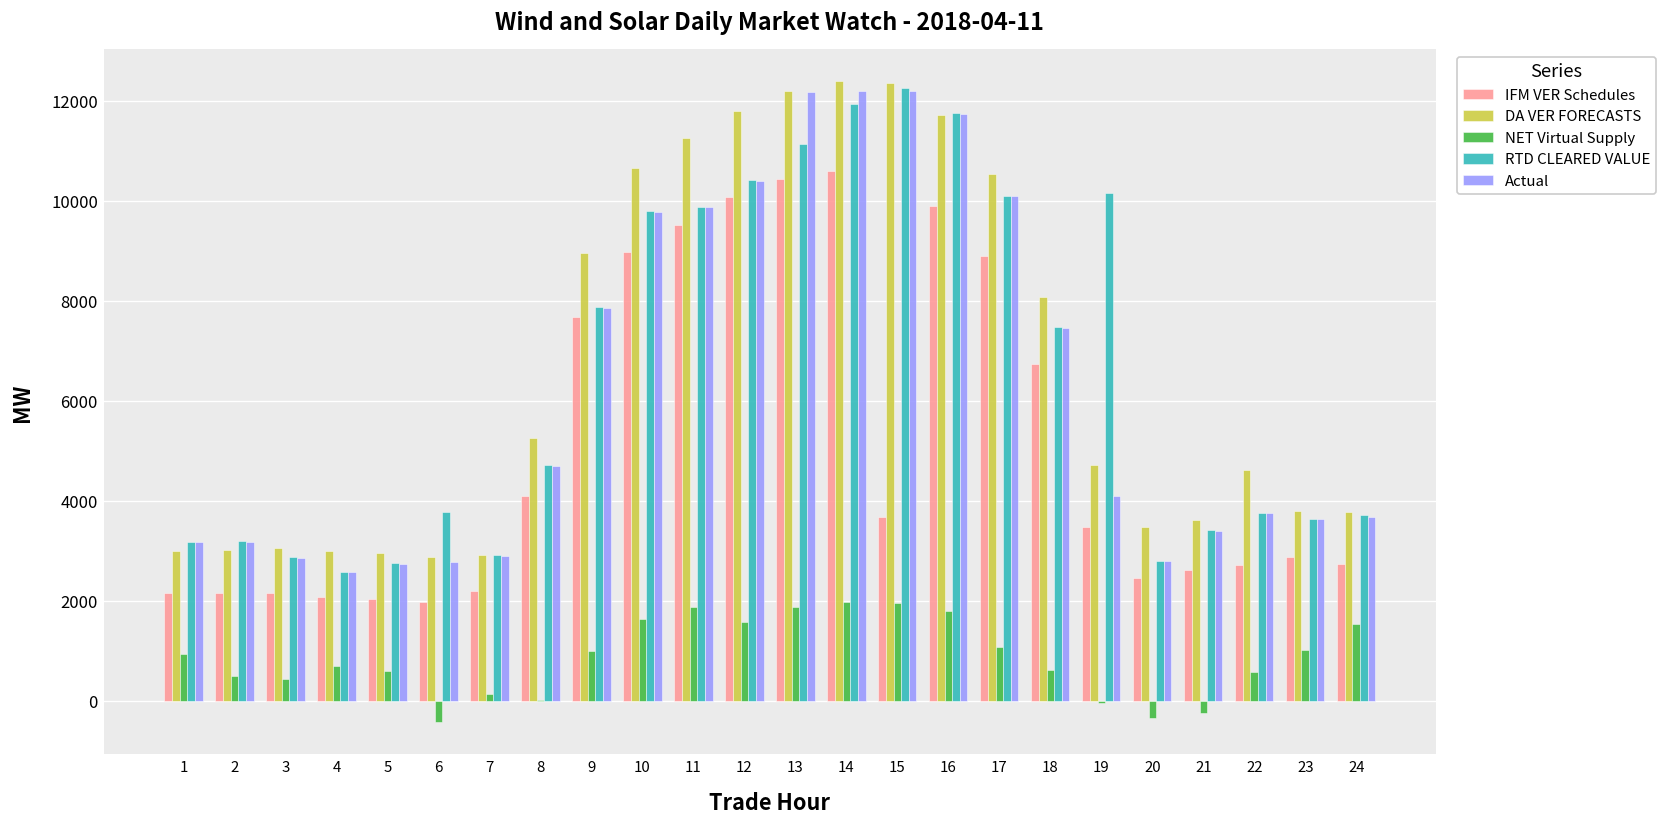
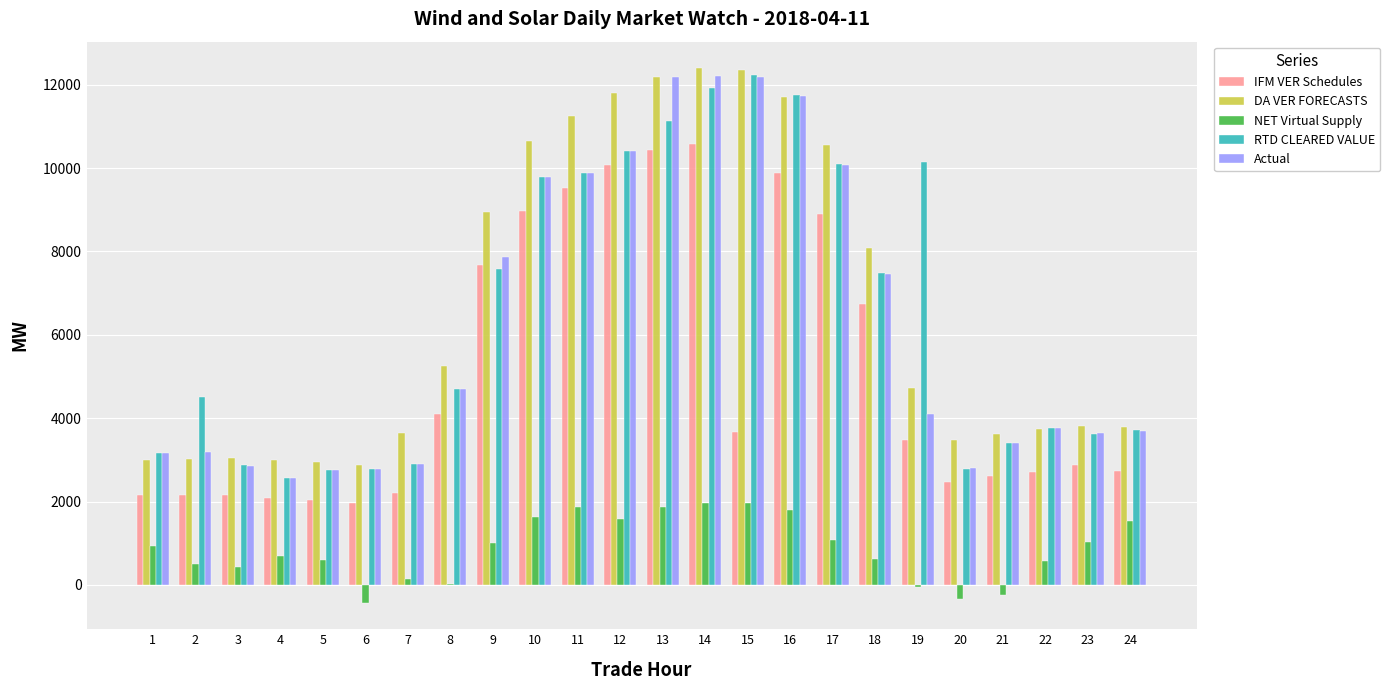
RTD CLEARED VALUE, 2: 3200 -> 4500
RTD CLEARED VALUE, 6: 3800 -> 2800
DA VER FORECASTS, 7: 2900 -> 3600
RTD CLEARED VALUE, 9: 7900 -> 7600
DA VER FORECASTS, 22: 4600 -> 3700
